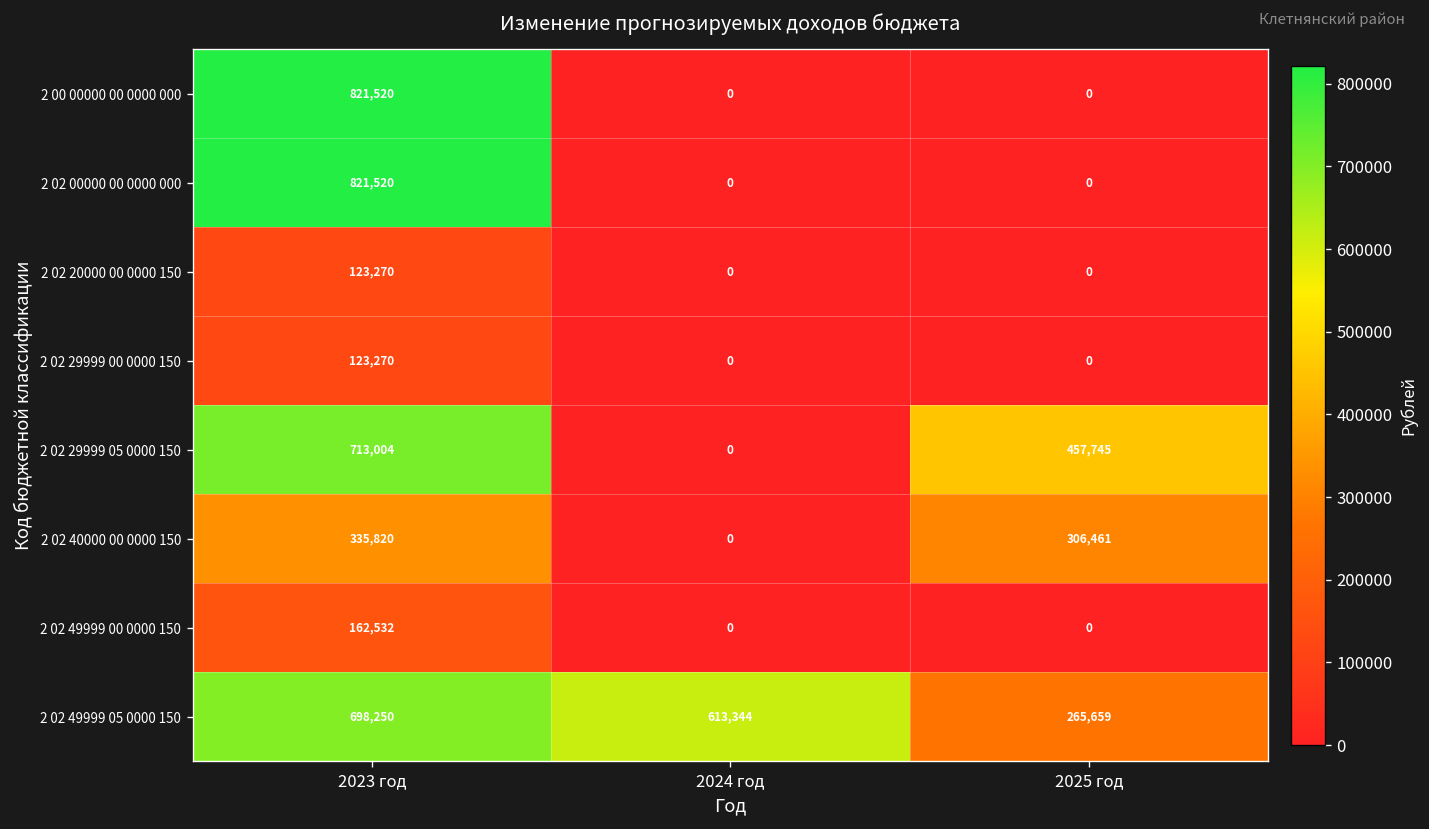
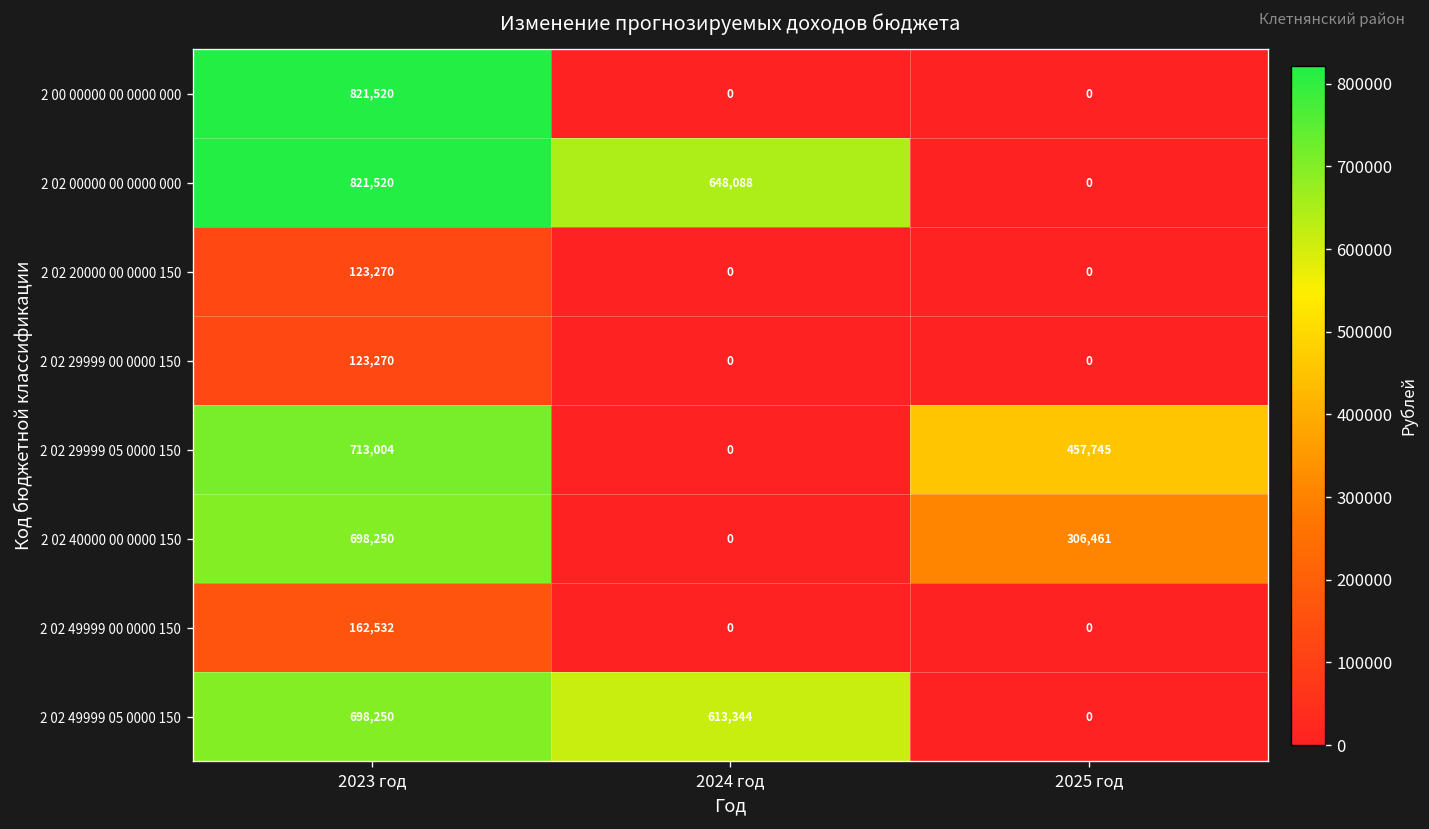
2 02 00000 00 0000 000, 2024 год: 0 -> 648,088
2 02 40000 00 0000 150, 2023 год: 335,820 -> 698,250
2 02 49999 05 0000 150, 2025 год: 265,659 -> 0
